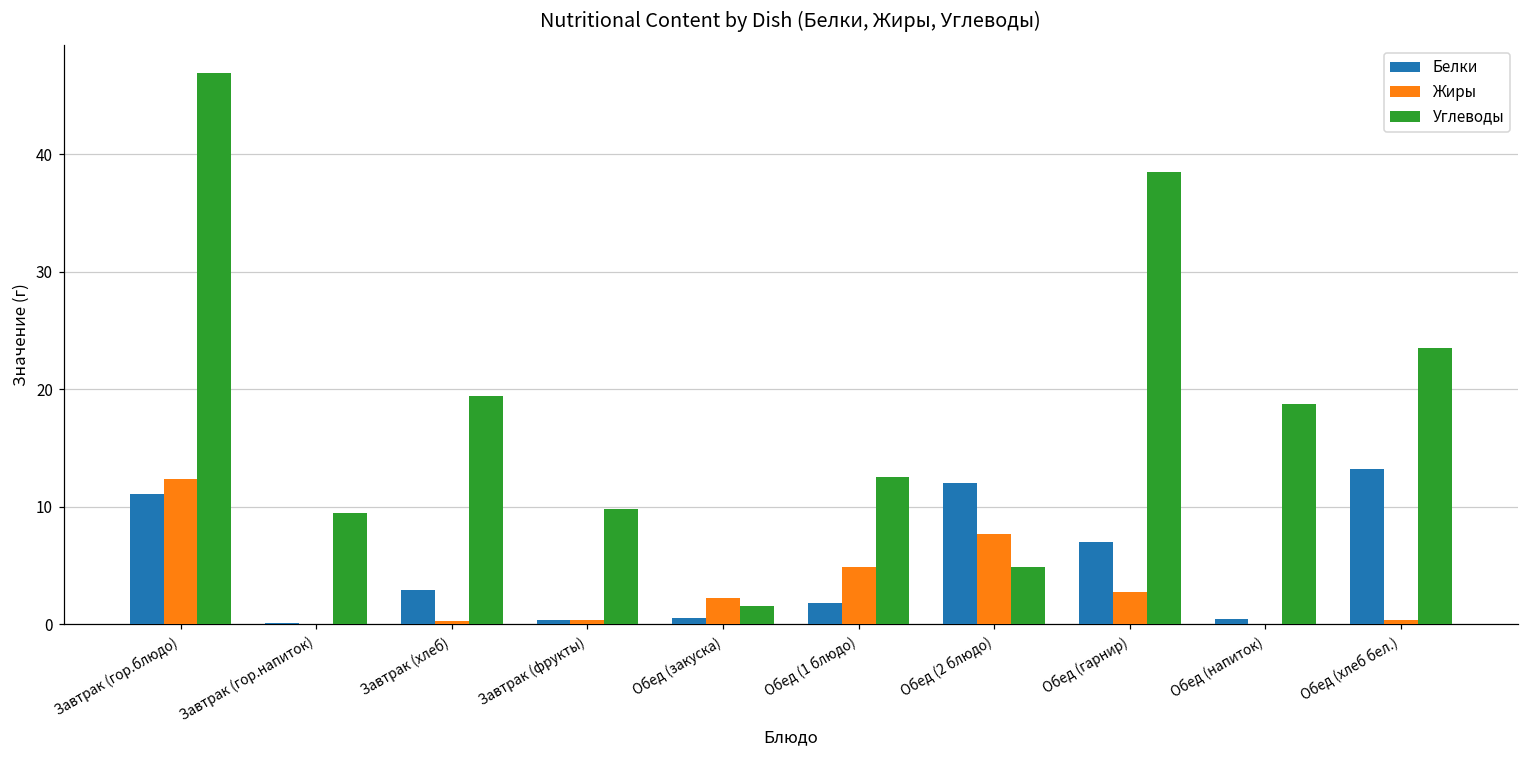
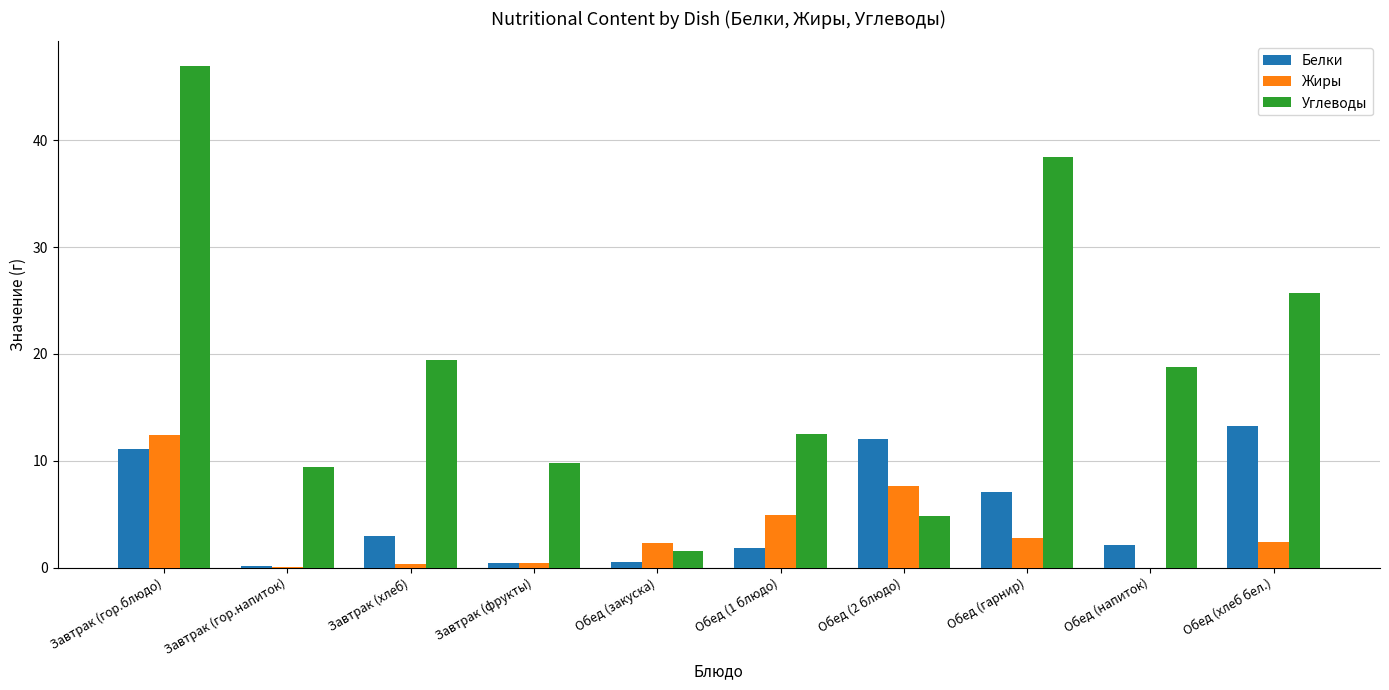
Белки, Обед (напиток): 0.4 -> 2.1
Жиры, Обед (хлеб бел.): 0.4 -> 2.4
Углеводы, Обед (хлеб бел.): 23.5 -> 25.7
